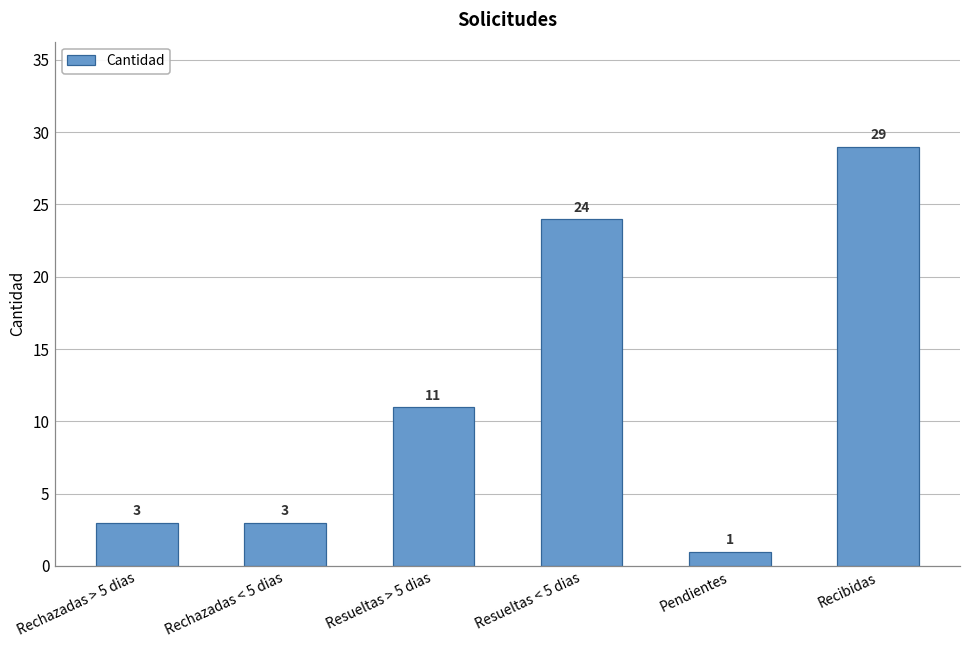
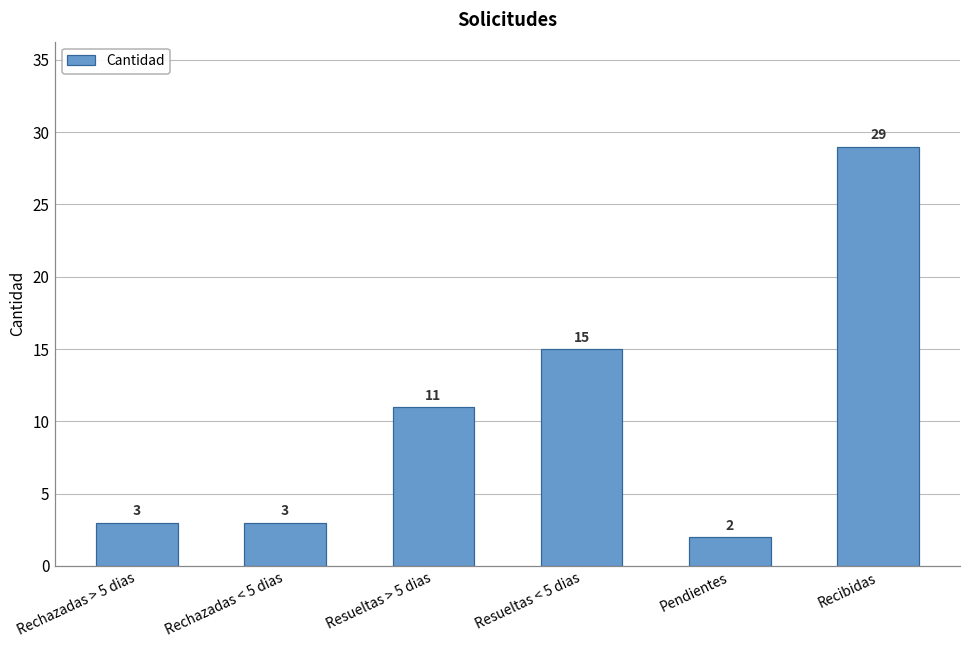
Resueltas < 5 dias: 24 -> 15
Pendientes: 1 -> 2
